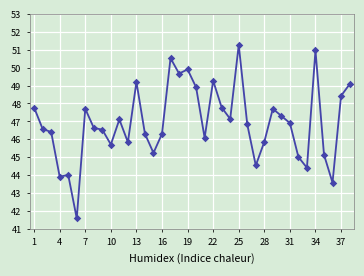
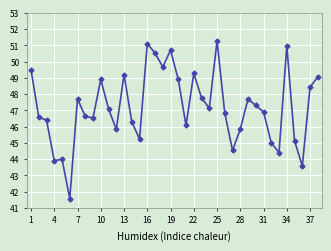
1: 47.8 -> 49.5
10: 45.7 -> 48.9
16: 46.3 -> 51.1
19: 49.9 -> 50.7
